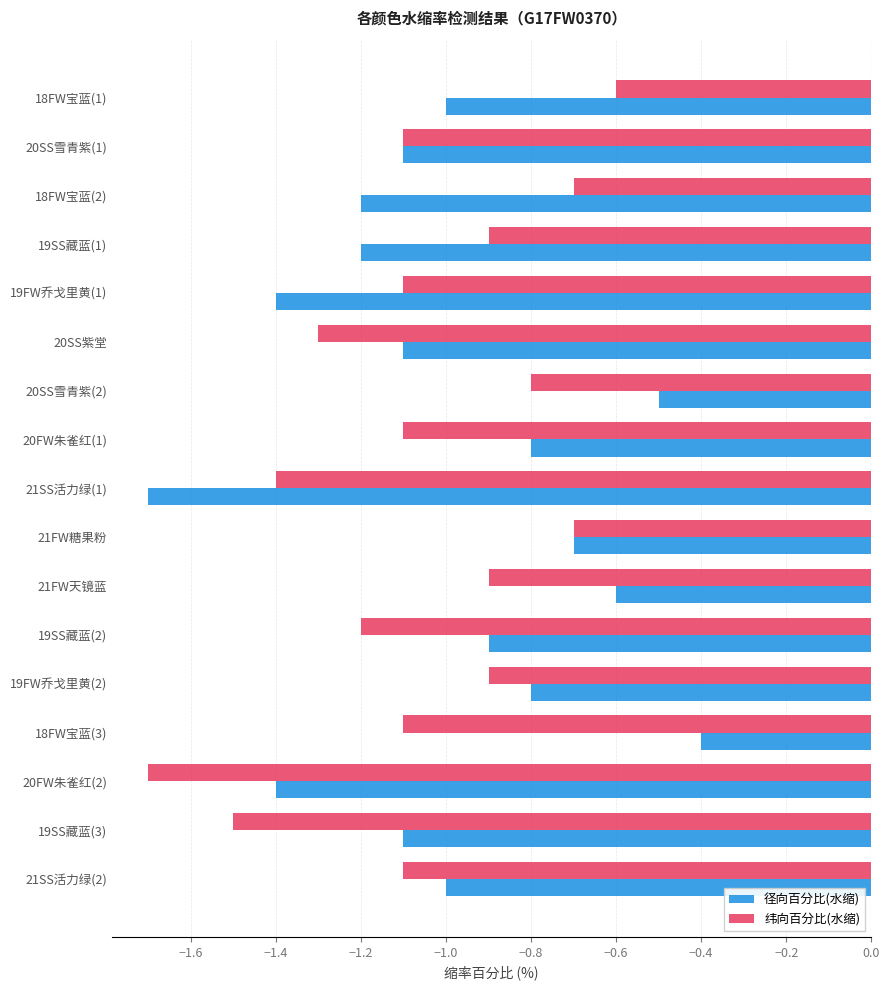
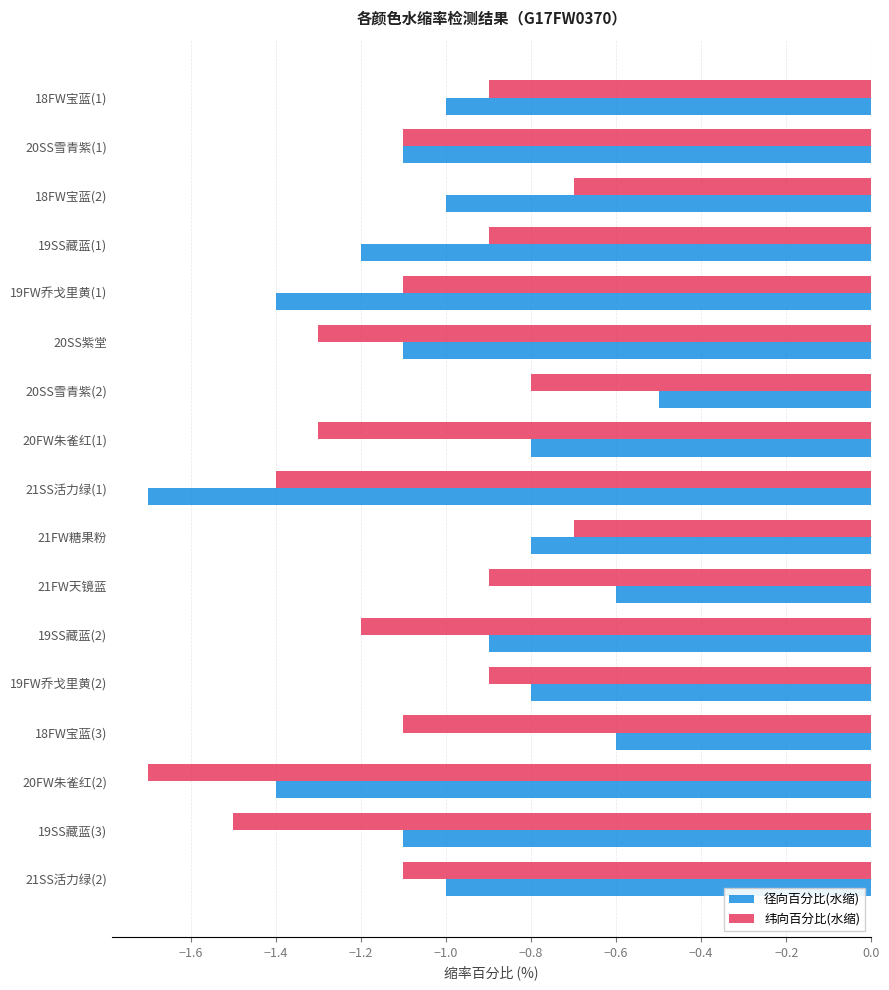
纬向百分比(水缩), 18FW宝蓝(1): -0.6 -> -0.9
径向百分比(水缩), 18FW宝蓝(2): -1.2 -> -1.0
纬向百分比(水缩), 20FW朱雀红(1): -1.1 -> -1.3
径向百分比(水缩), 21FW糖果粉: -0.7 -> -0.8
径向百分比(水缩), 18FW宝蓝(3): -0.4 -> -0.6
